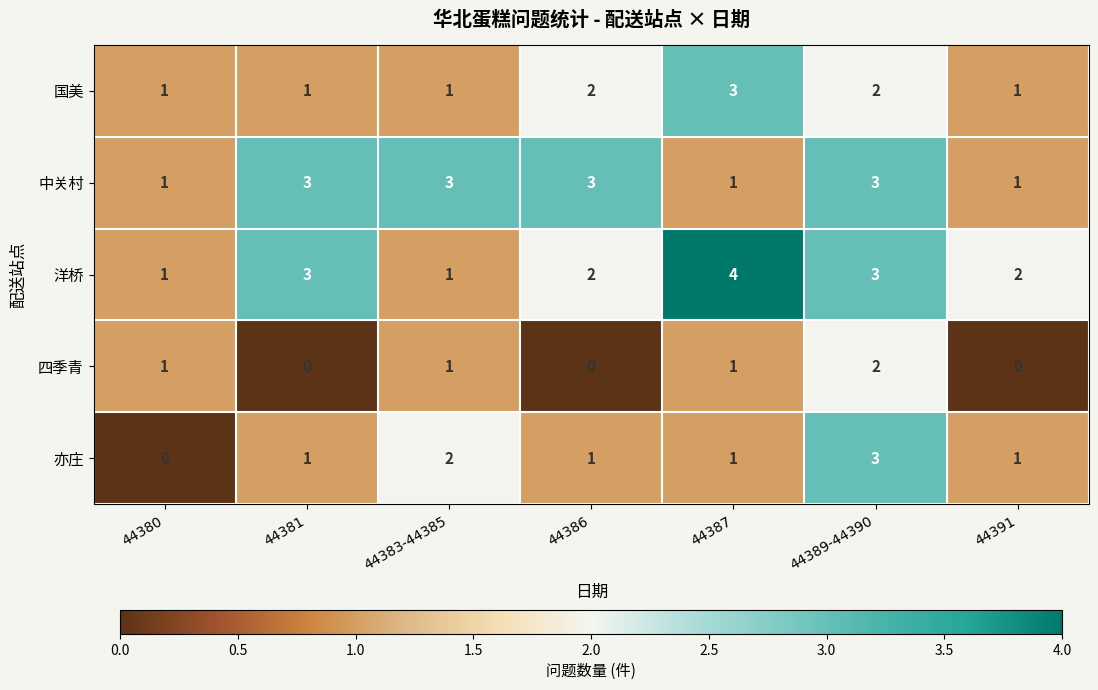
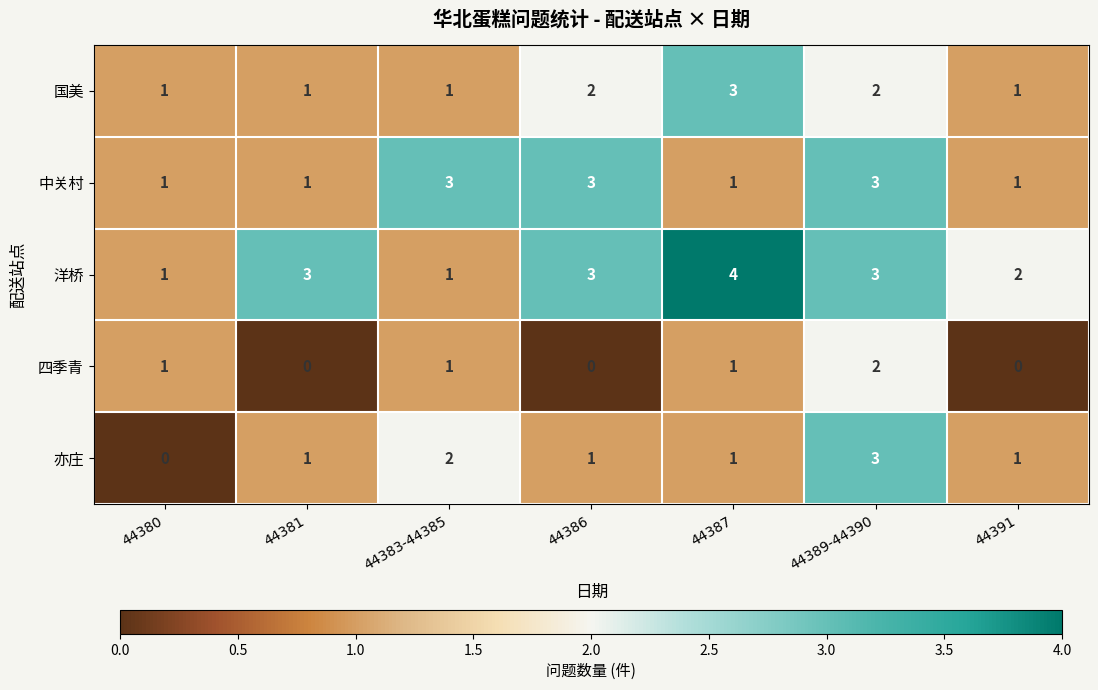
中关村, 44381: 3 -> 1
洋桥, 44386: 2 -> 3
